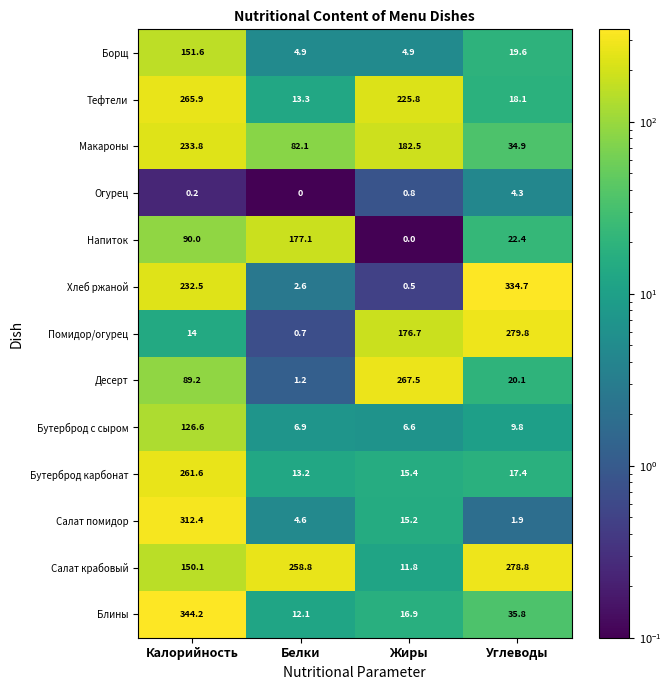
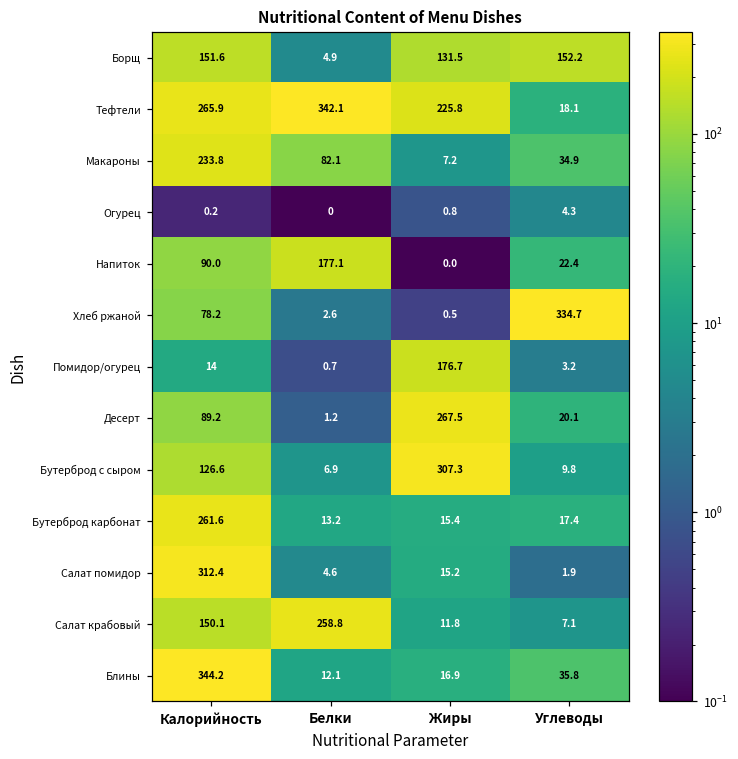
Борщ, Жиры: 4.9 -> 131.5
Борщ, Углеводы: 19.6 -> 152.2
Тефтели, Белки: 13.3 -> 342.1
Макароны, Жиры: 182.5 -> 7.2
Хлеб ржаной, Калорийность: 232.5 -> 78.2
Помидор/огурец, Углеводы: 279.8 -> 3.2
Бутерброд с сыром, Жиры: 6.6 -> 307.3
Салат крабовый, Углеводы: 278.8 -> 7.1
